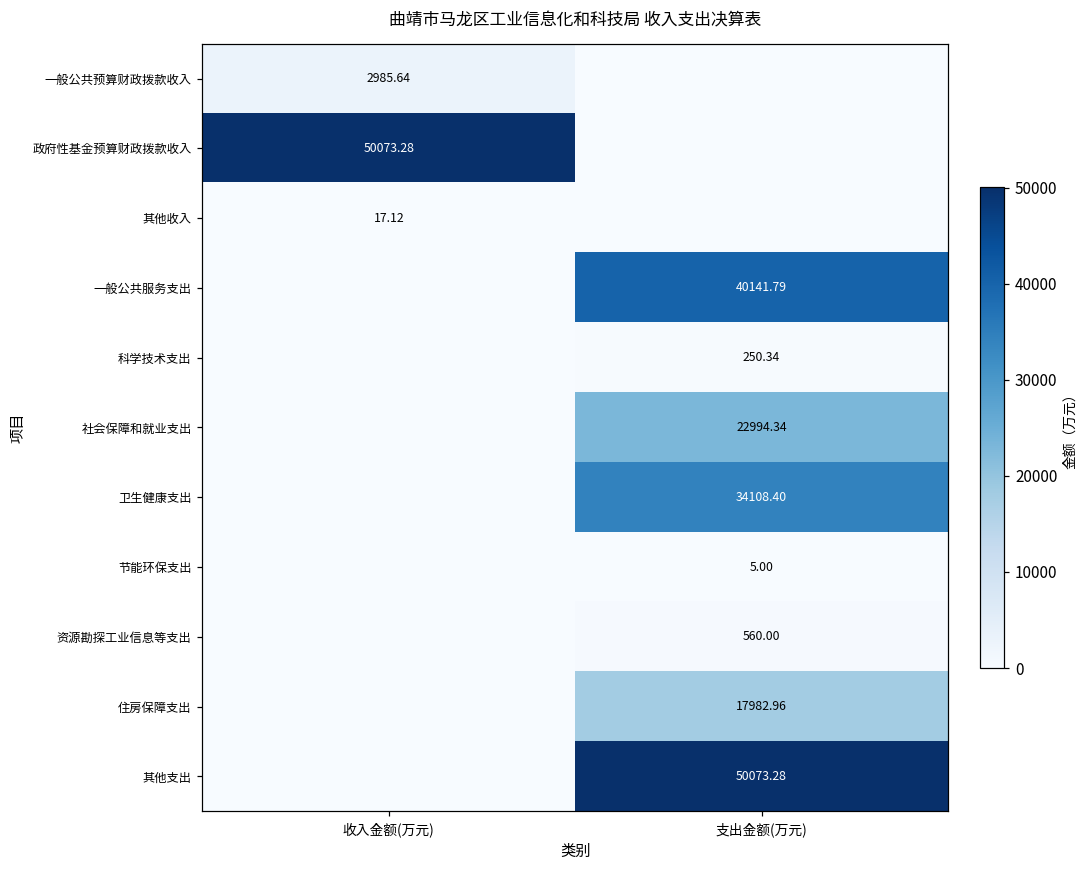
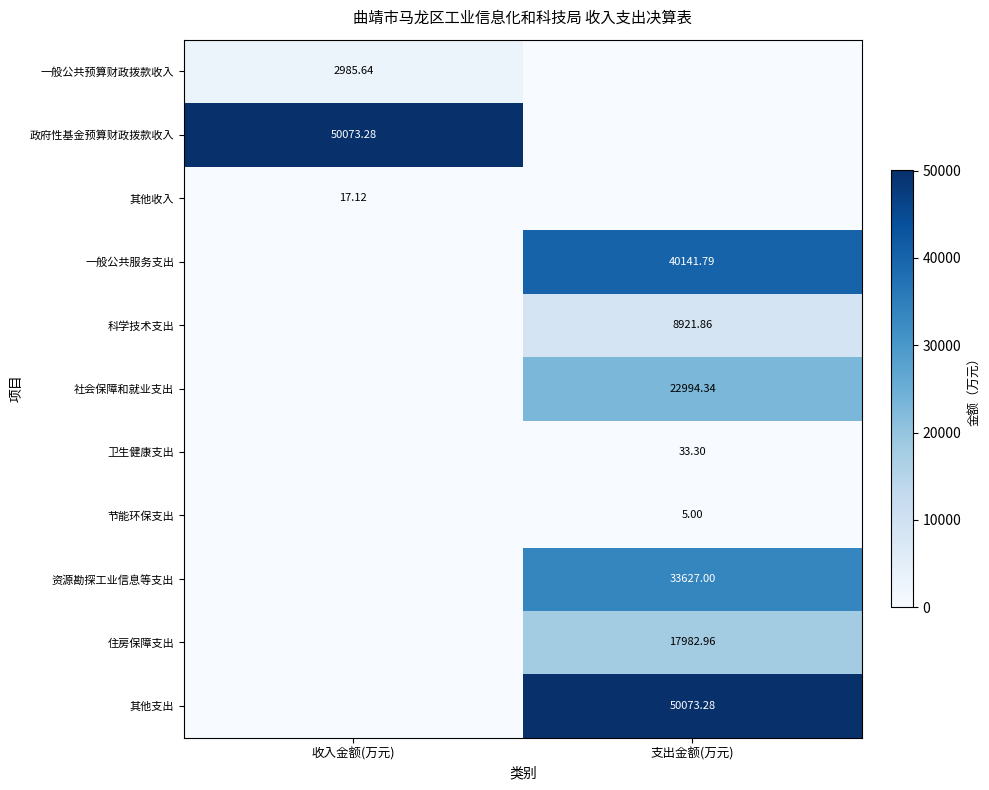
科学技术支出, 支出金额(万元): 250.34 -> 8921.86
卫生健康支出, 支出金额(万元): 34108.40 -> 33.30
资源勘探工业信息等支出, 支出金额(万元): 560.00 -> 33627.00
